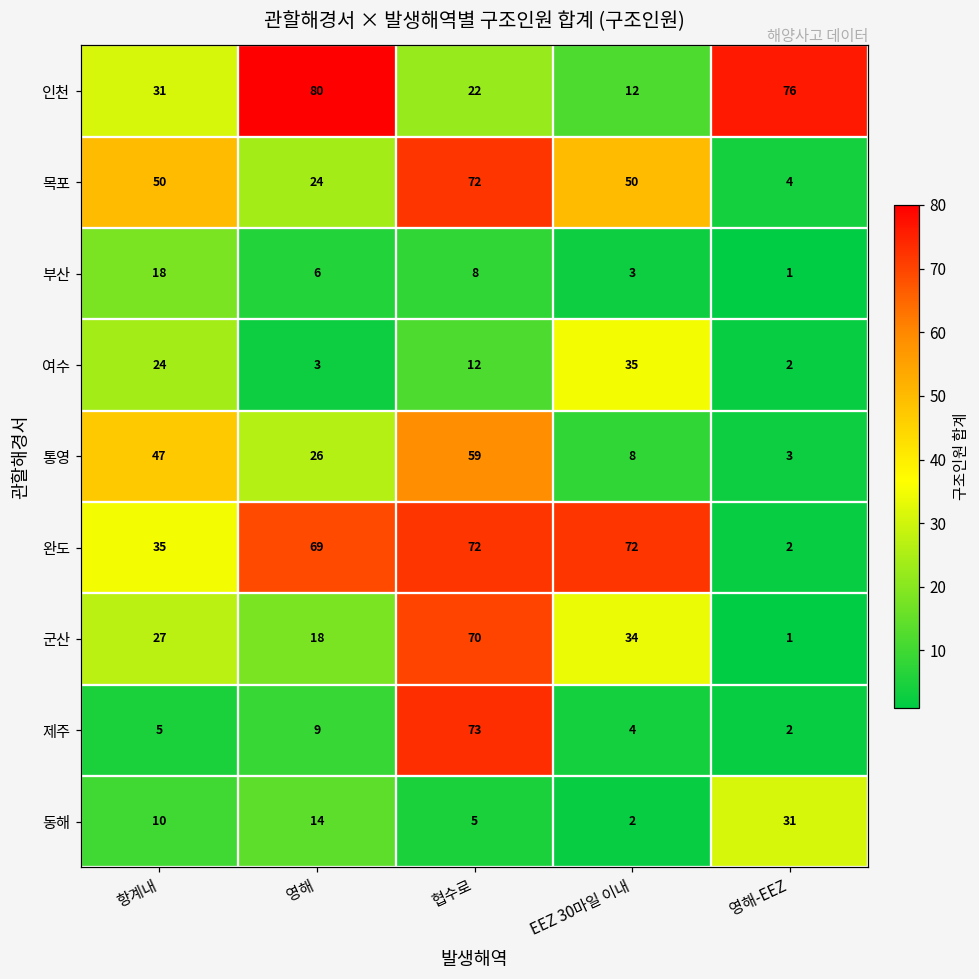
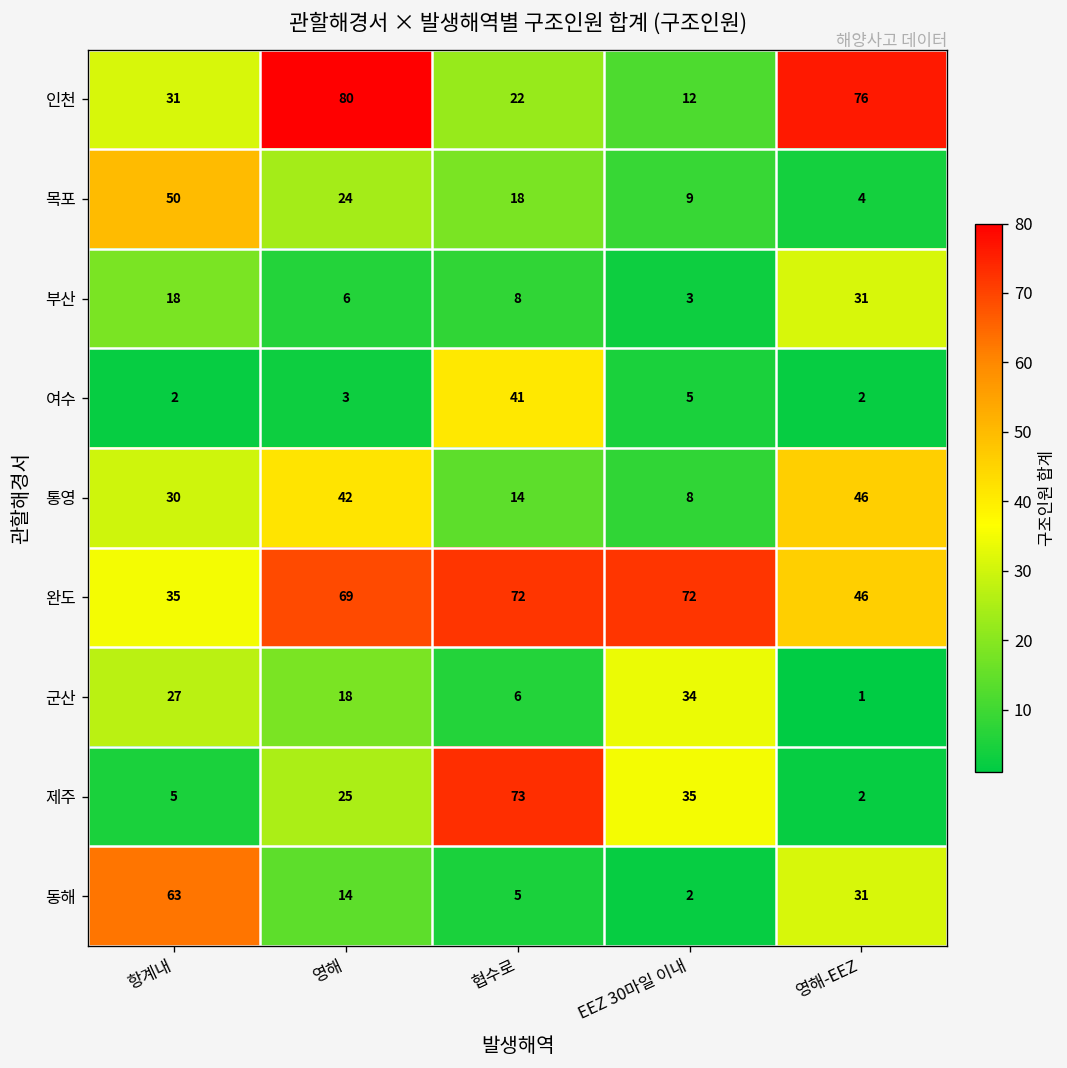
목포, 협수로: 72 -> 18
목포, EEZ 30마일 이내: 50 -> 9
부산, 영해-EEZ: 1 -> 31
여수, 항계내: 24 -> 2
여수, 협수로: 12 -> 41
여수, EEZ 30마일 이내: 35 -> 5
통영, 항계내: 47 -> 30
통영, 영해: 26 -> 42
통영, 협수로: 59 -> 14
통영, 영해-EEZ: 3 -> 46
완도, 영해-EEZ: 2 -> 46
군산, 협수로: 70 -> 6
제주, 영해: 9 -> 25
제주, EEZ 30마일 이내: 4 -> 35
동해, 항계내: 10 -> 63
